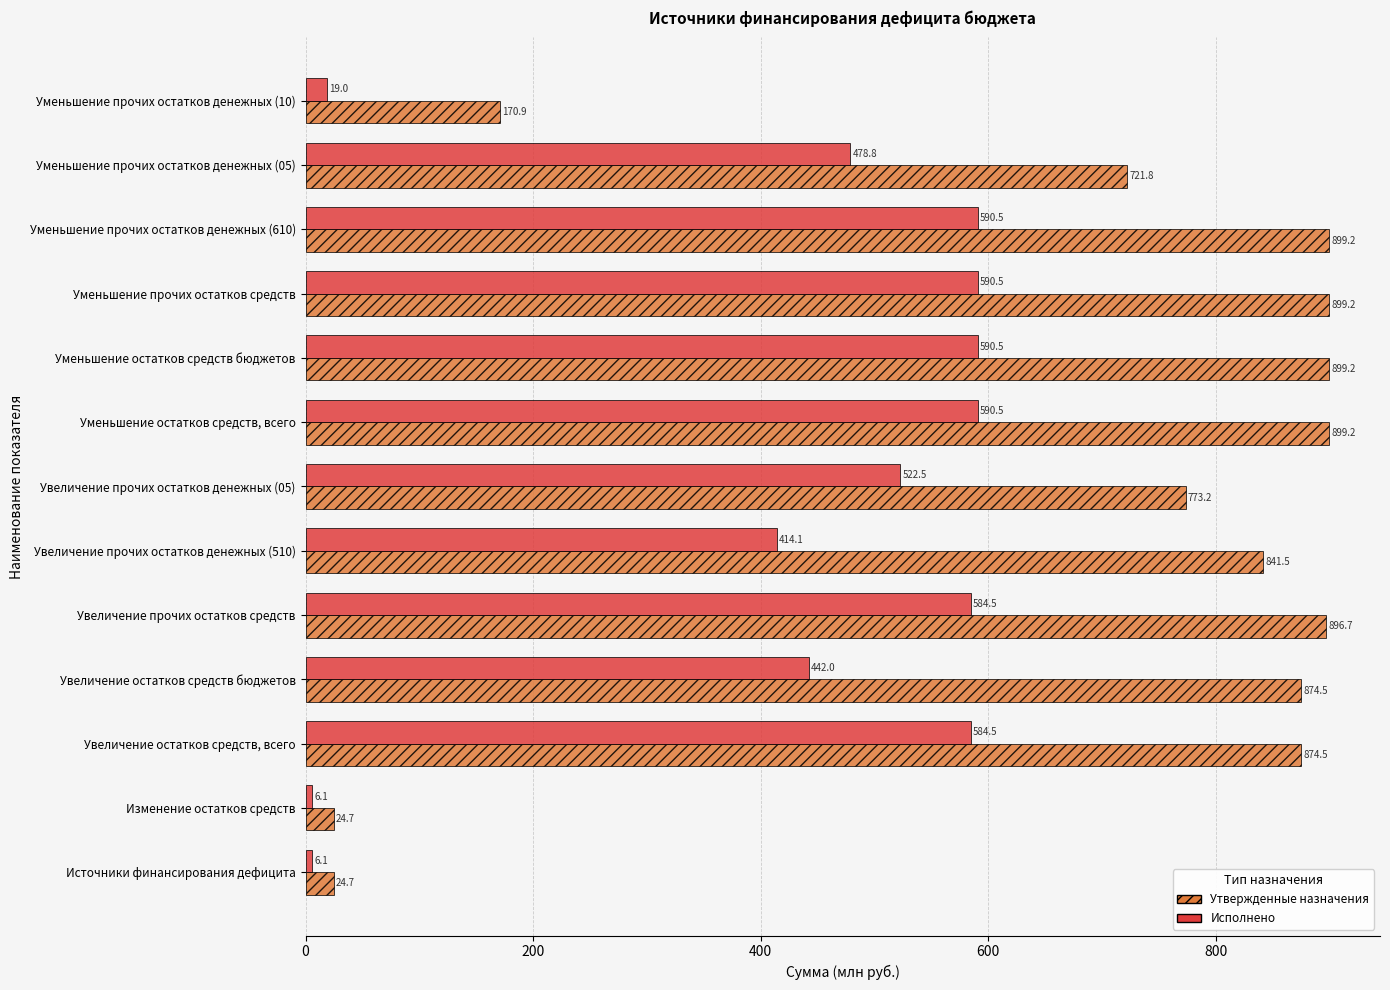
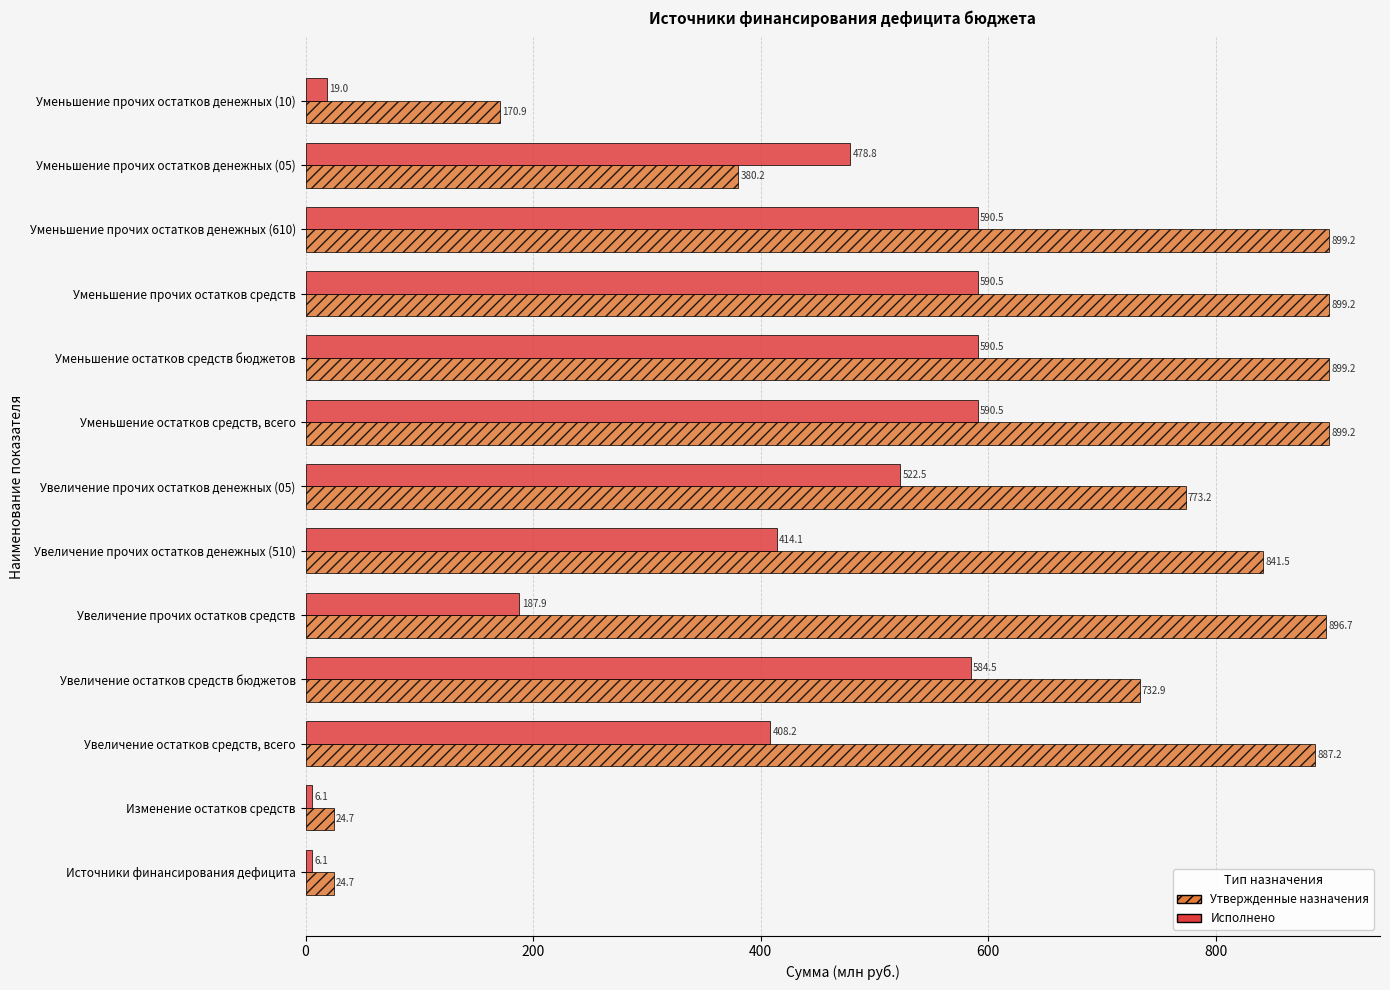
Утвержденные назначения, Уменьшение прочих остатков денежных (05): 721.8 -> 380.2
Исполнено, Увеличение прочих остатков средств: 584.5 -> 187.9
Исполнено, Увеличение остатков средств бюджетов: 442.0 -> 584.5
Утвержденные назначения, Увеличение остатков средств бюджетов: 874.5 -> 732.9
Исполнено, Увеличение остатков средств, всего: 584.5 -> 408.2
Утвержденные назначения, Увеличение остатков средств, всего: 874.5 -> 887.2
